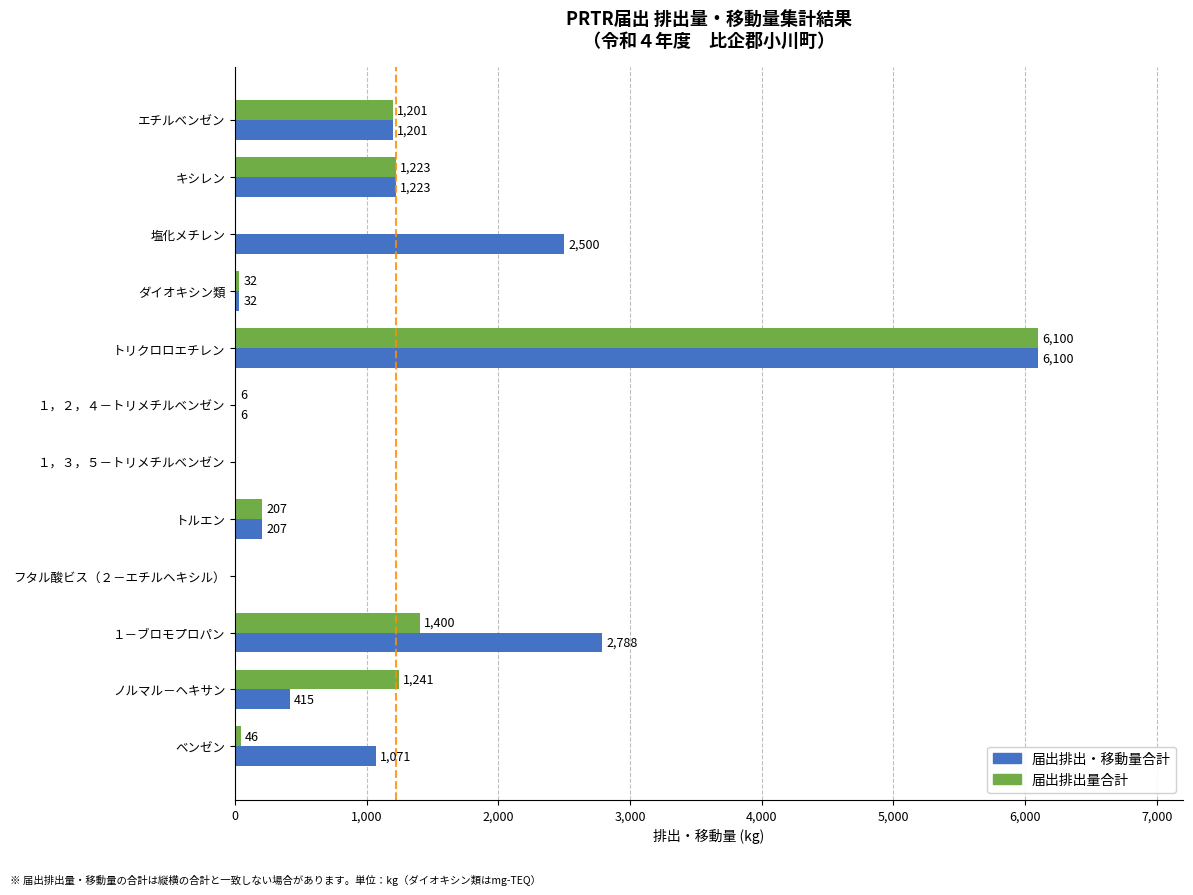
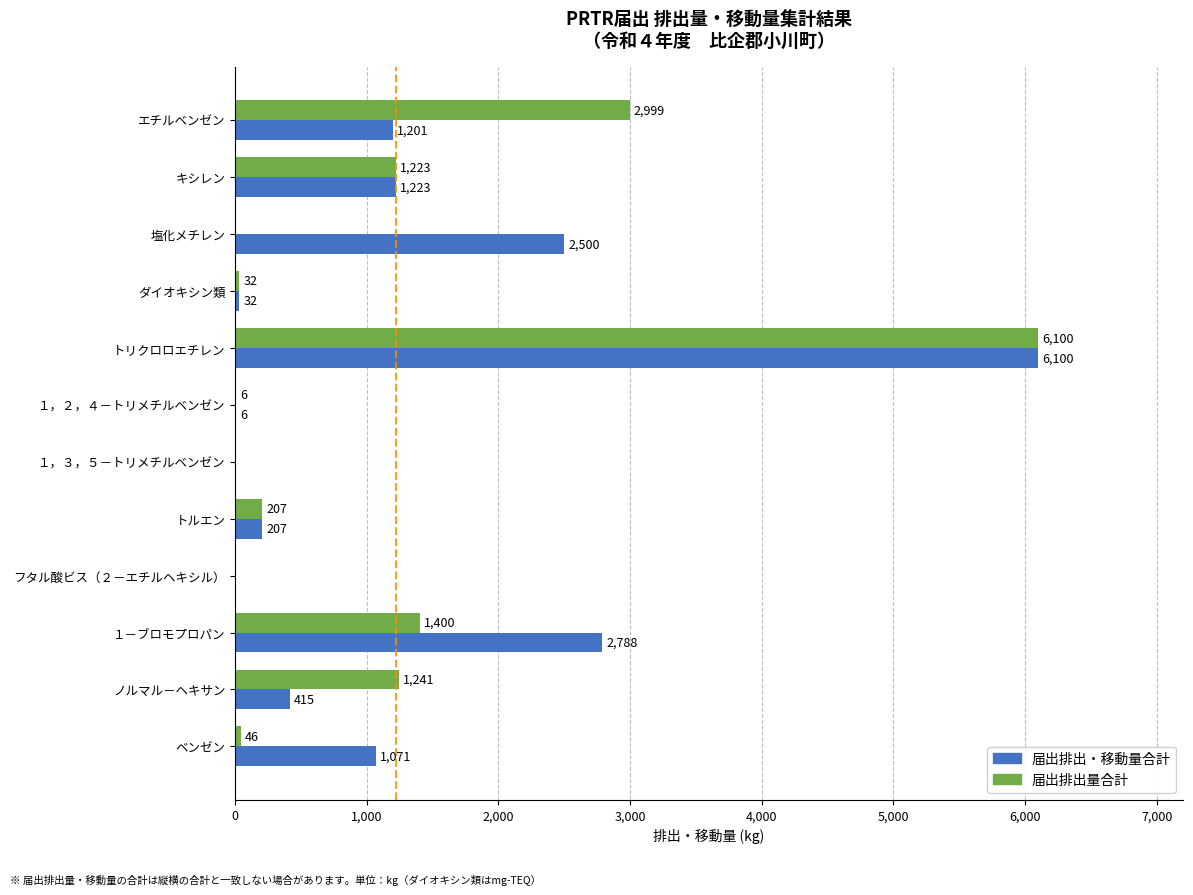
届出排出量合計, エチルベンゼン: 1,201 -> 2,999
